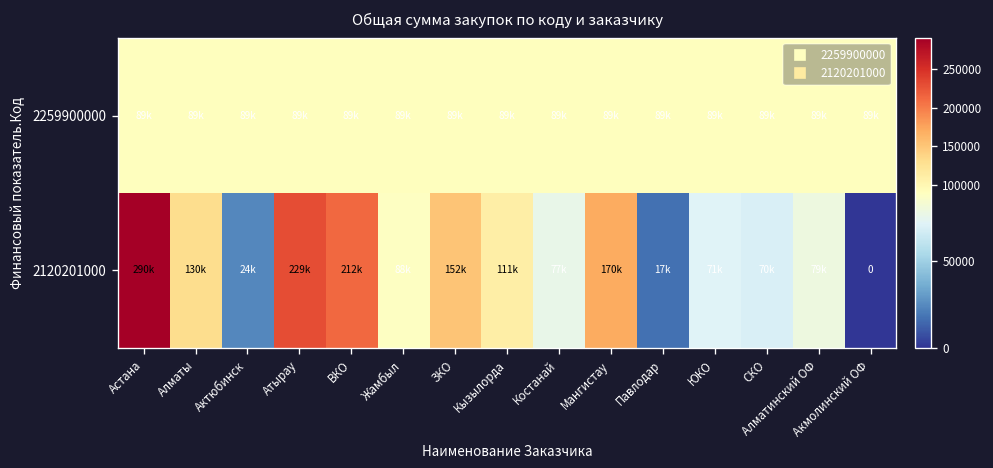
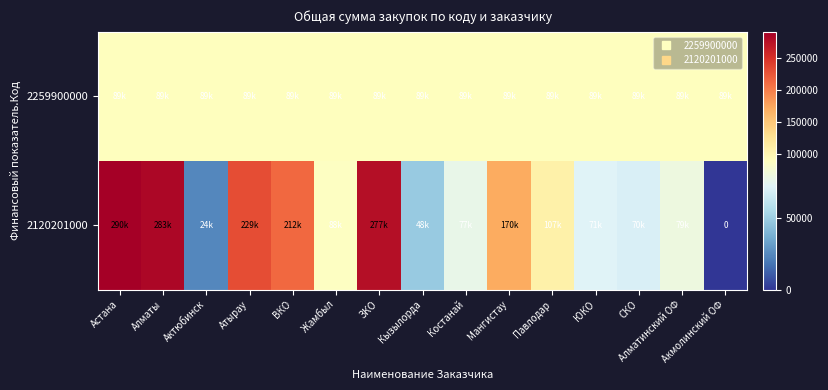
2120201000, Алматы: 130k -> 283k
2120201000, ЗКО: 152k -> 277k
2120201000, Кызылорда: 111k -> 48k
2120201000, Павлодар: 17k -> 107k
